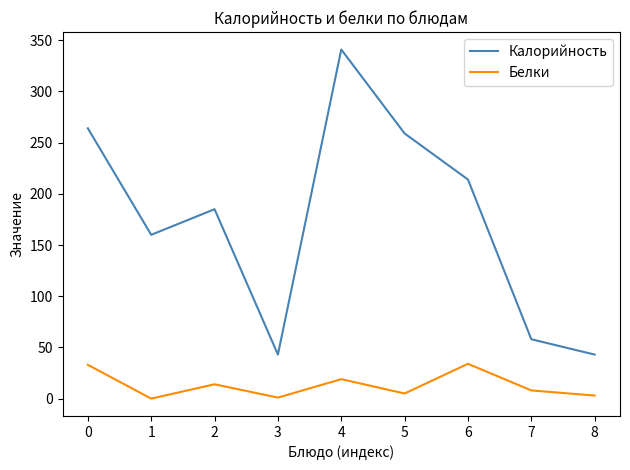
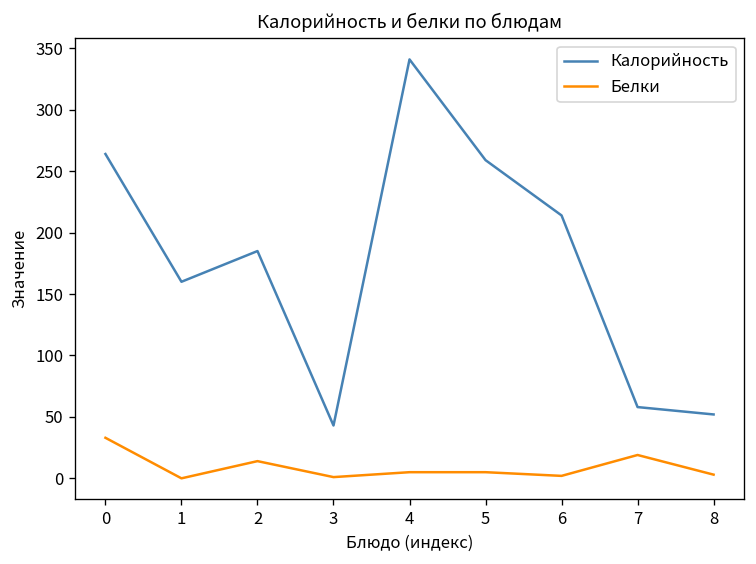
Белки, 4: 19 -> 5
Белки, 6: 34 -> 2
Белки, 7: 8 -> 19
Калорийность, 8: 43 -> 52
